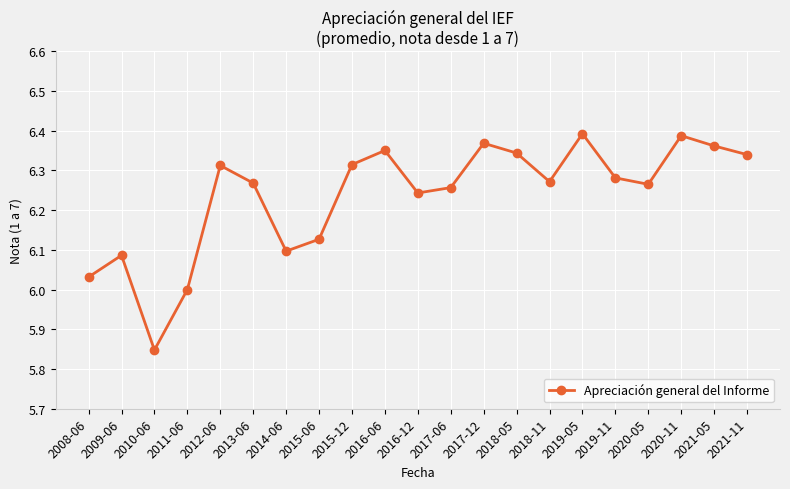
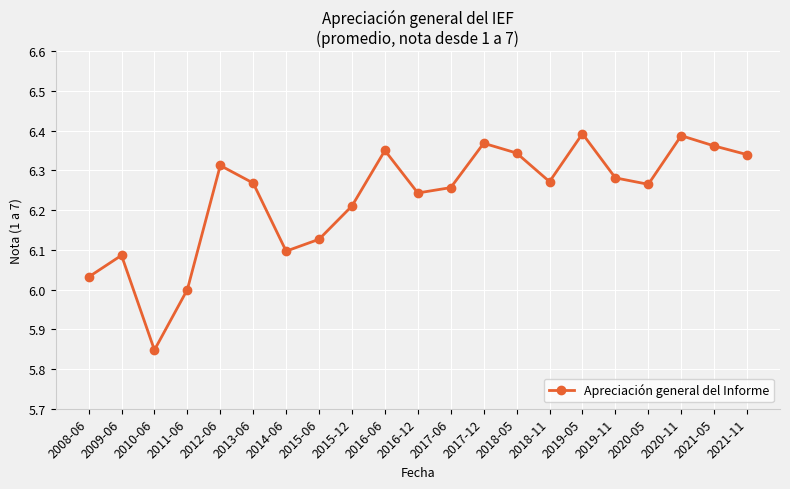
2015-12: 6.31 -> 6.21
